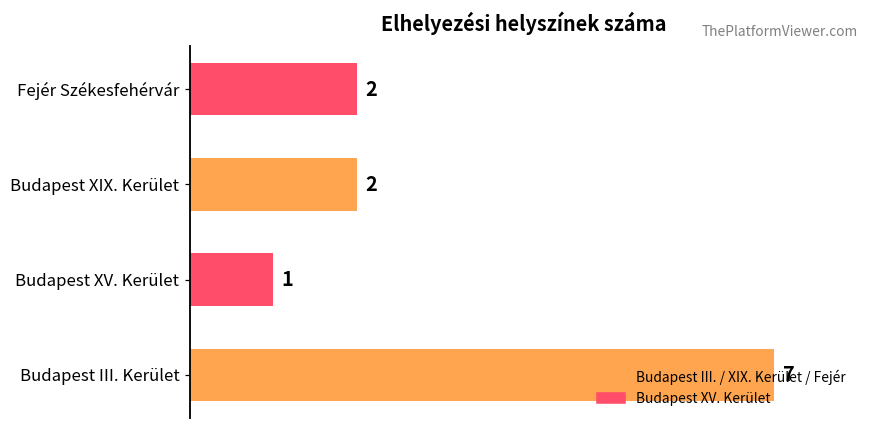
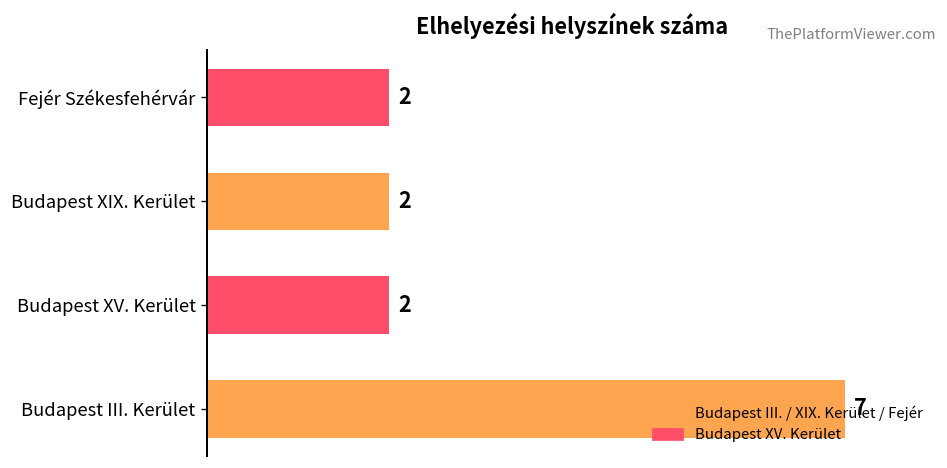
Budapest XV. Kerület: 1 -> 2
